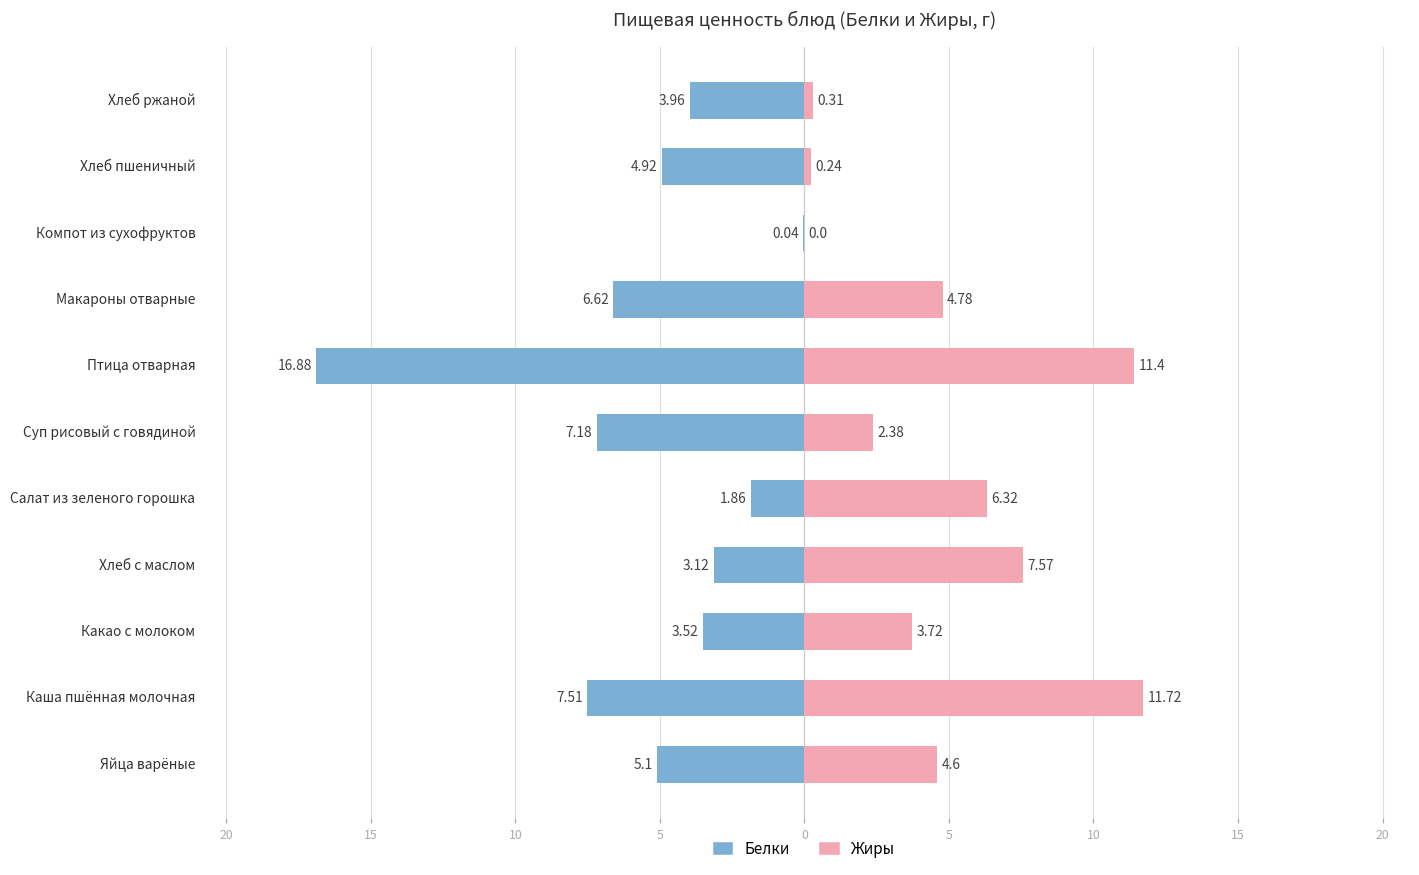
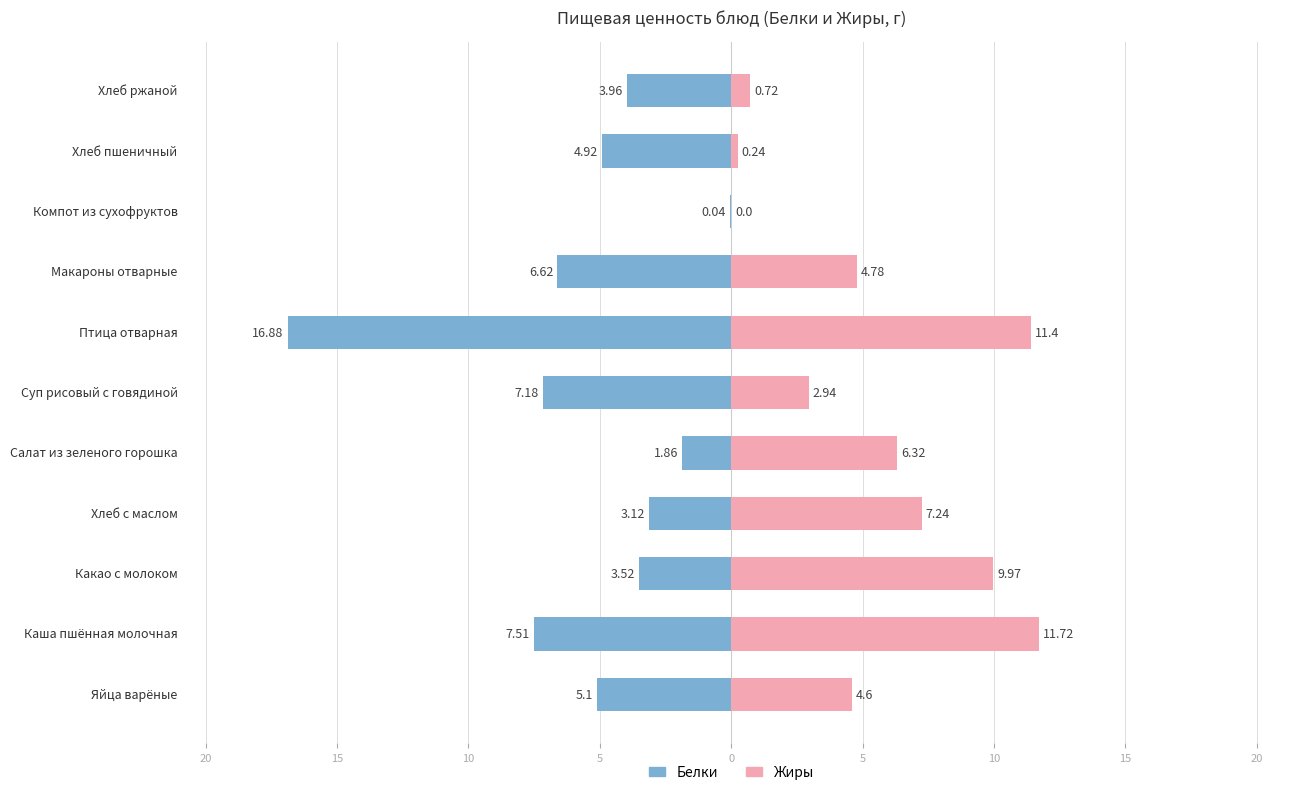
Жиры, Хлеб ржаной: 0.31 -> 0.72
Жиры, Суп рисовый с говядиной: 2.38 -> 2.94
Жиры, Хлеб с маслом: 7.57 -> 7.24
Жиры, Какао с молоком: 3.72 -> 9.97
